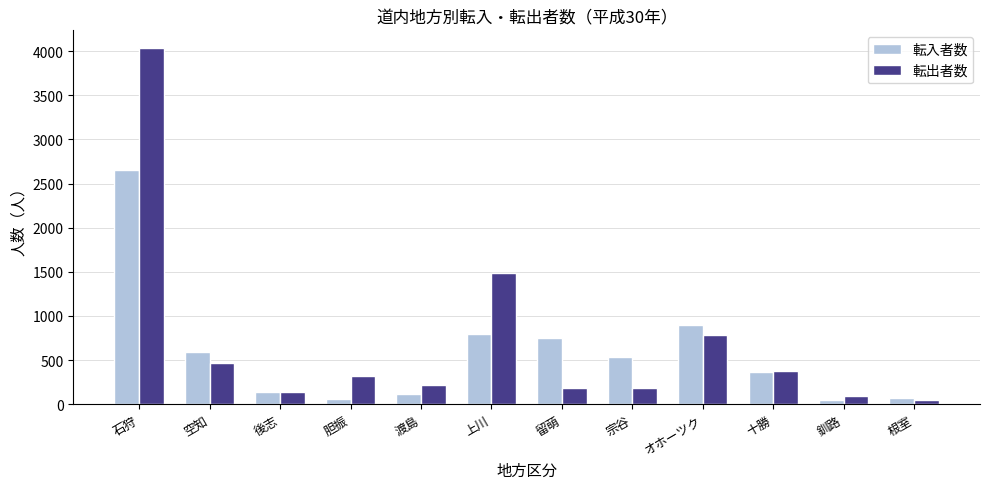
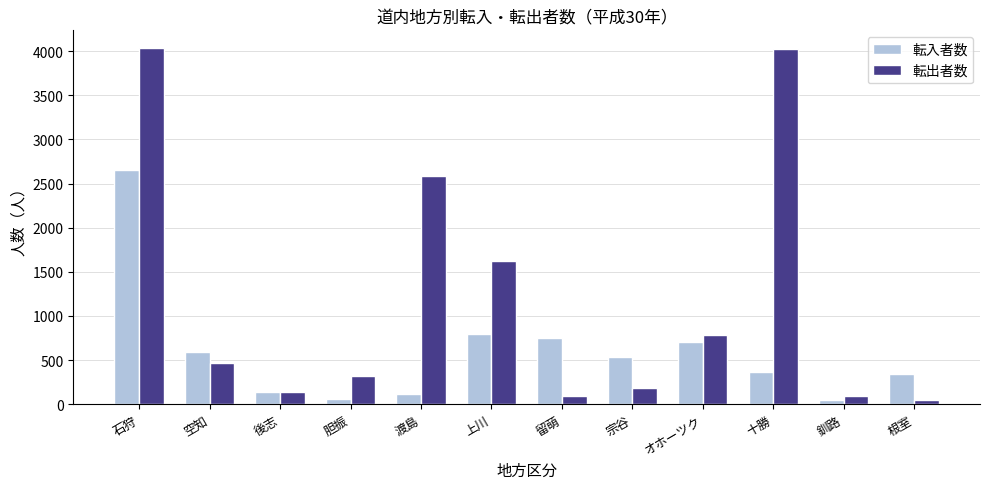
転出者数, 渡島: 200 -> 2600
転出者数, 上川: 1500 -> 1600
転出者数, 留萌: 200 -> 100
転入者数, オホーツク: 900 -> 700
転出者数, 十勝: 400 -> 4000
転入者数, 根室: 100 -> 300
